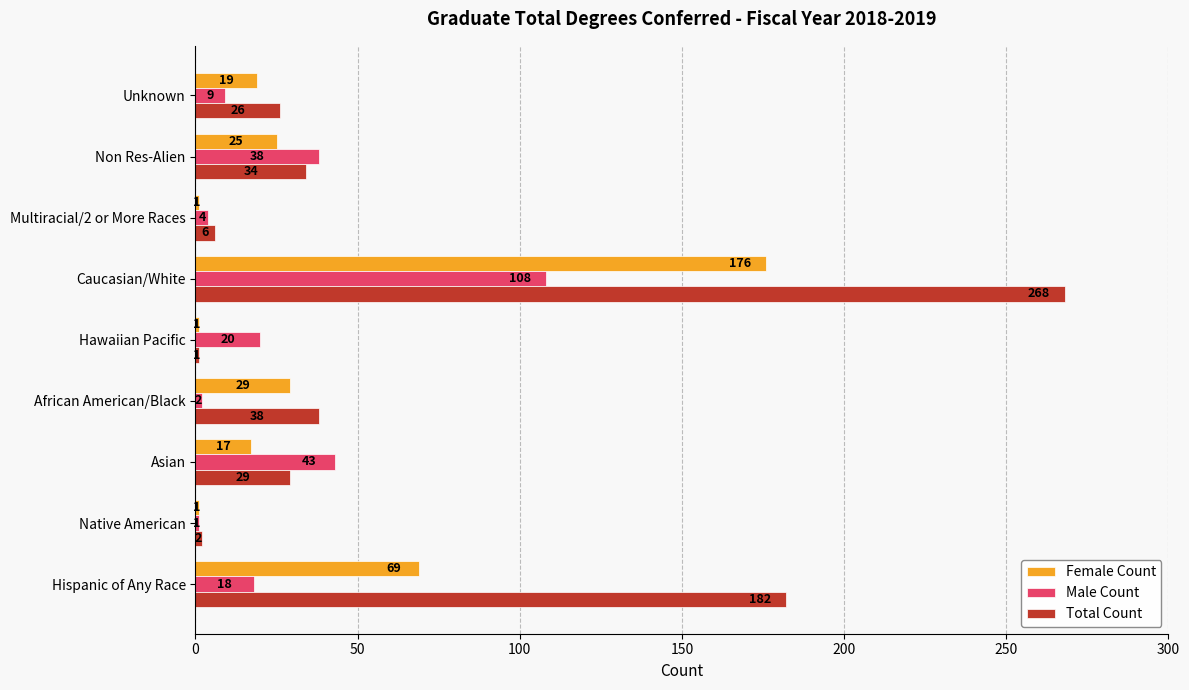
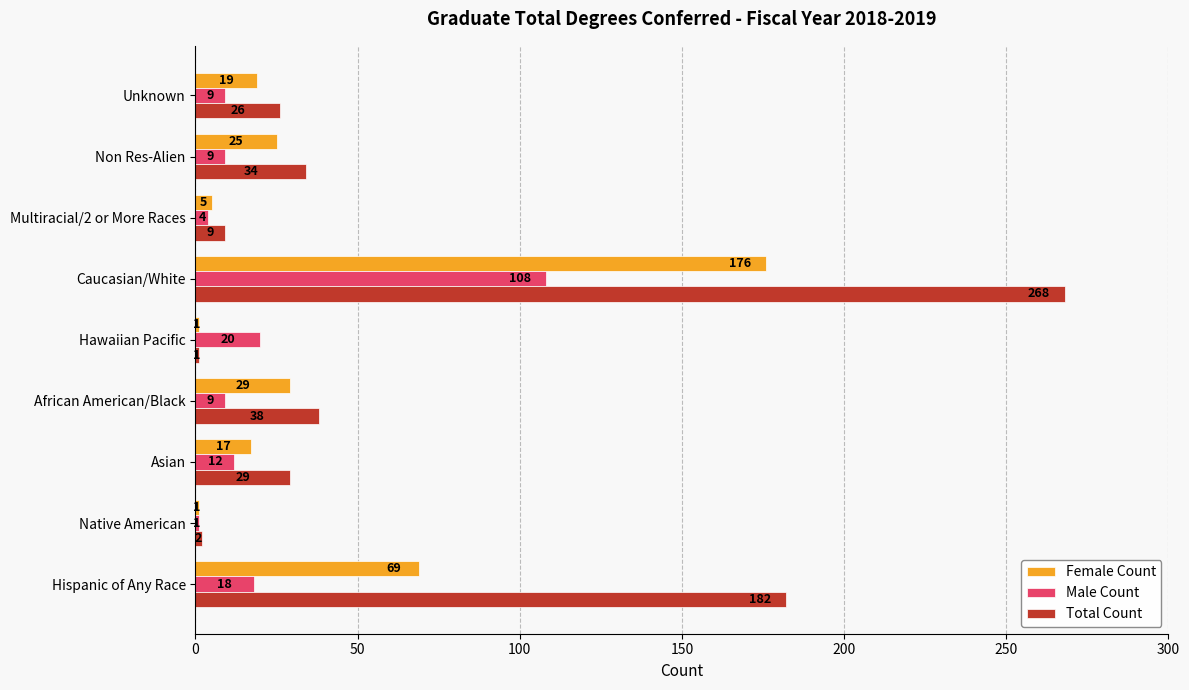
Male Count, Non Res-Alien: 38 -> 9
Female Count, Multiracial/2 or More Races: 1 -> 5
Total Count, Multiracial/2 or More Races: 6 -> 9
Male Count, African American/Black: 2 -> 9
Male Count, Asian: 43 -> 12
